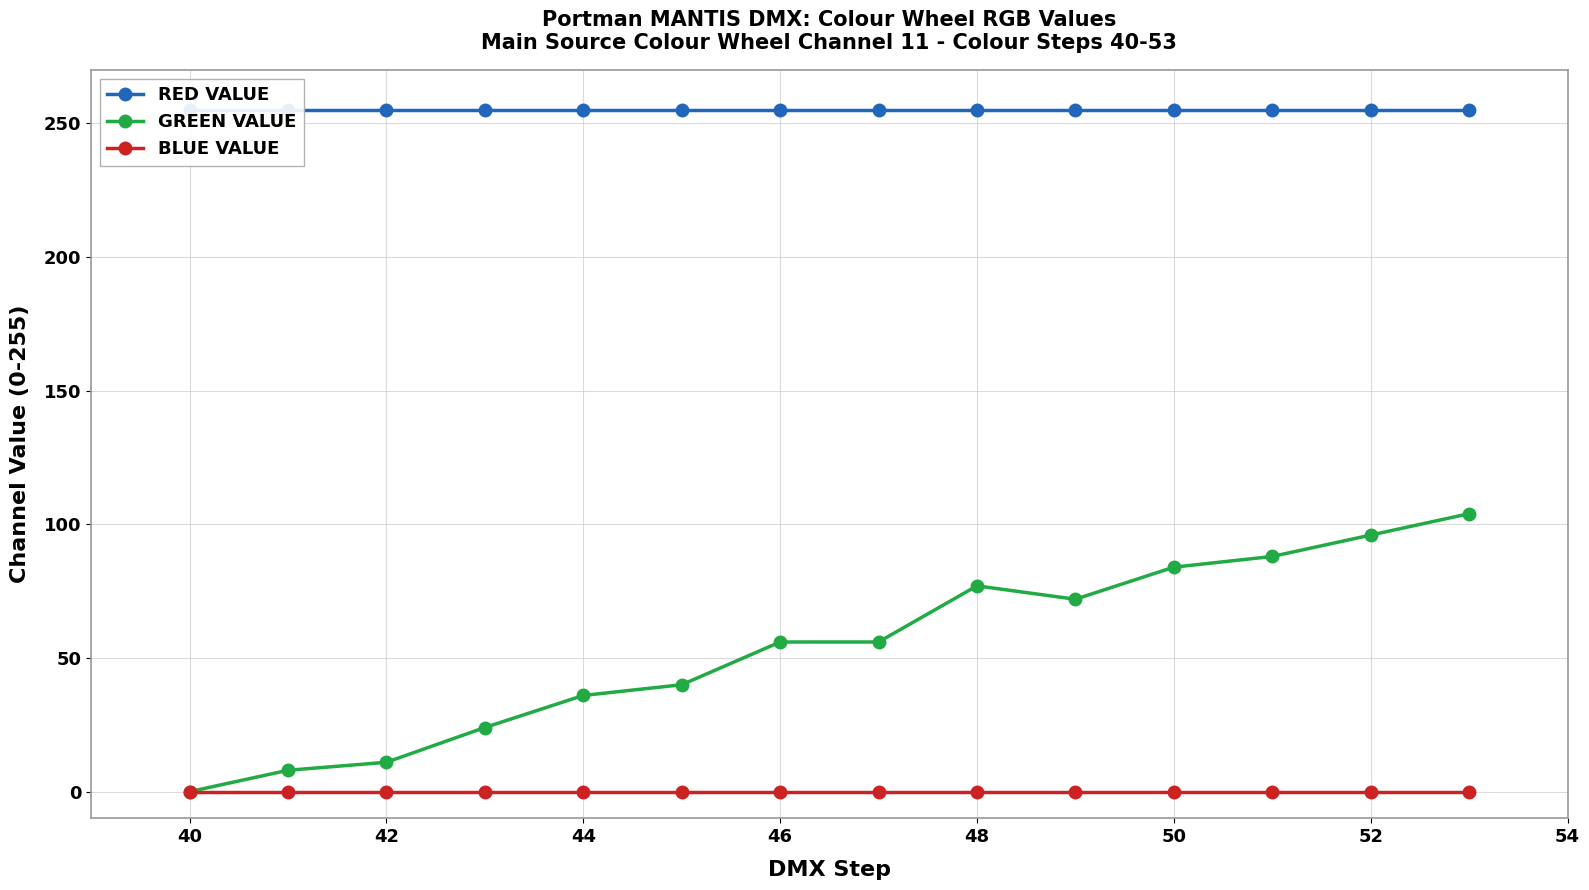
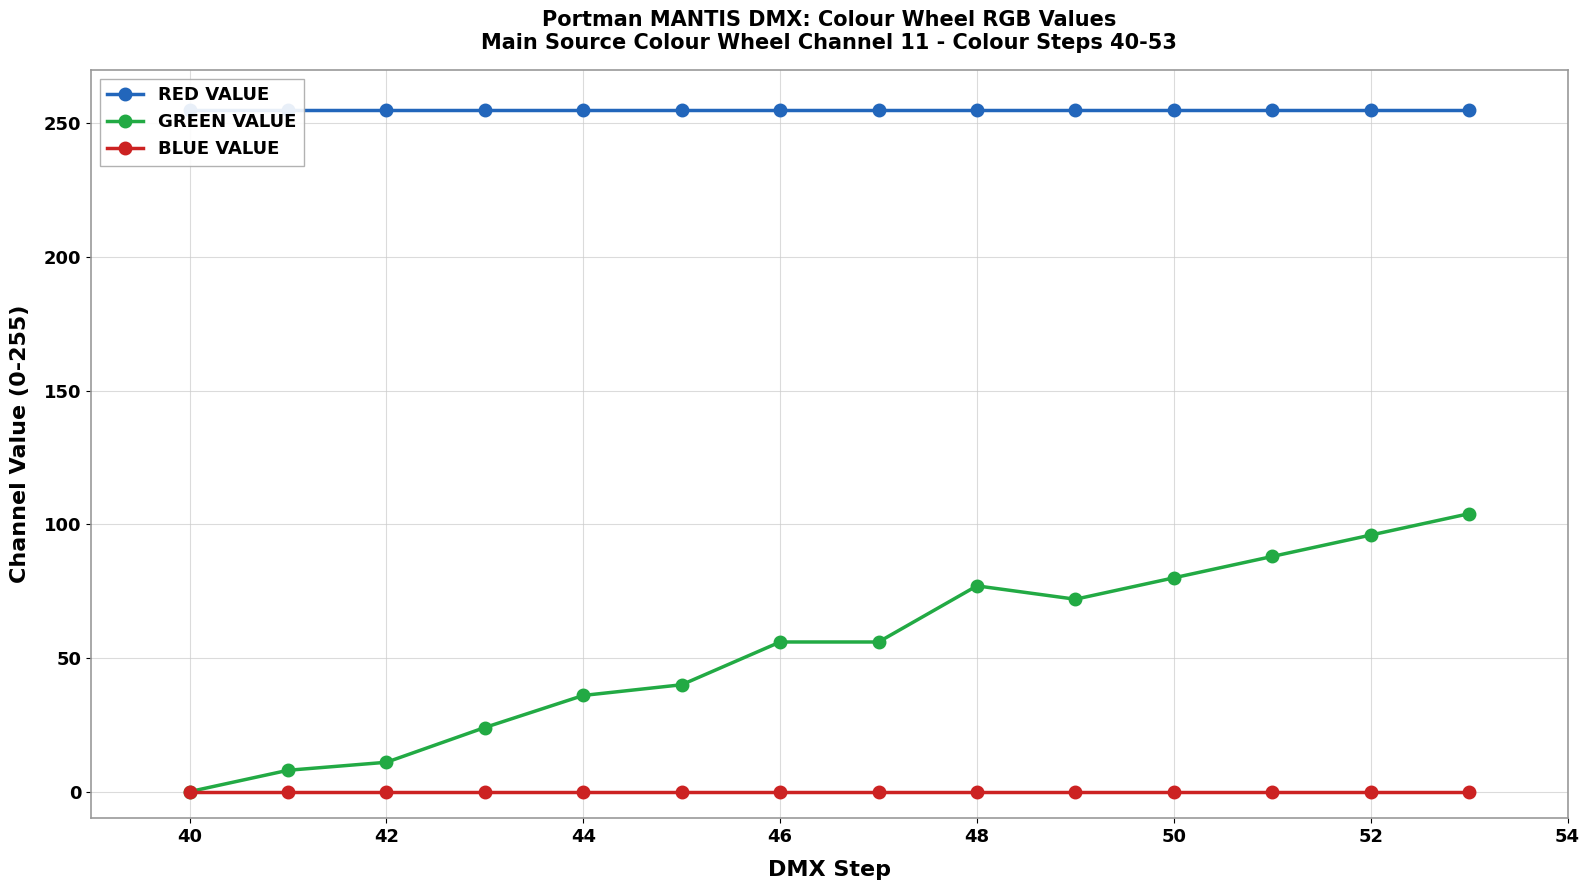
GREEN VALUE, 50: 84 -> 80
